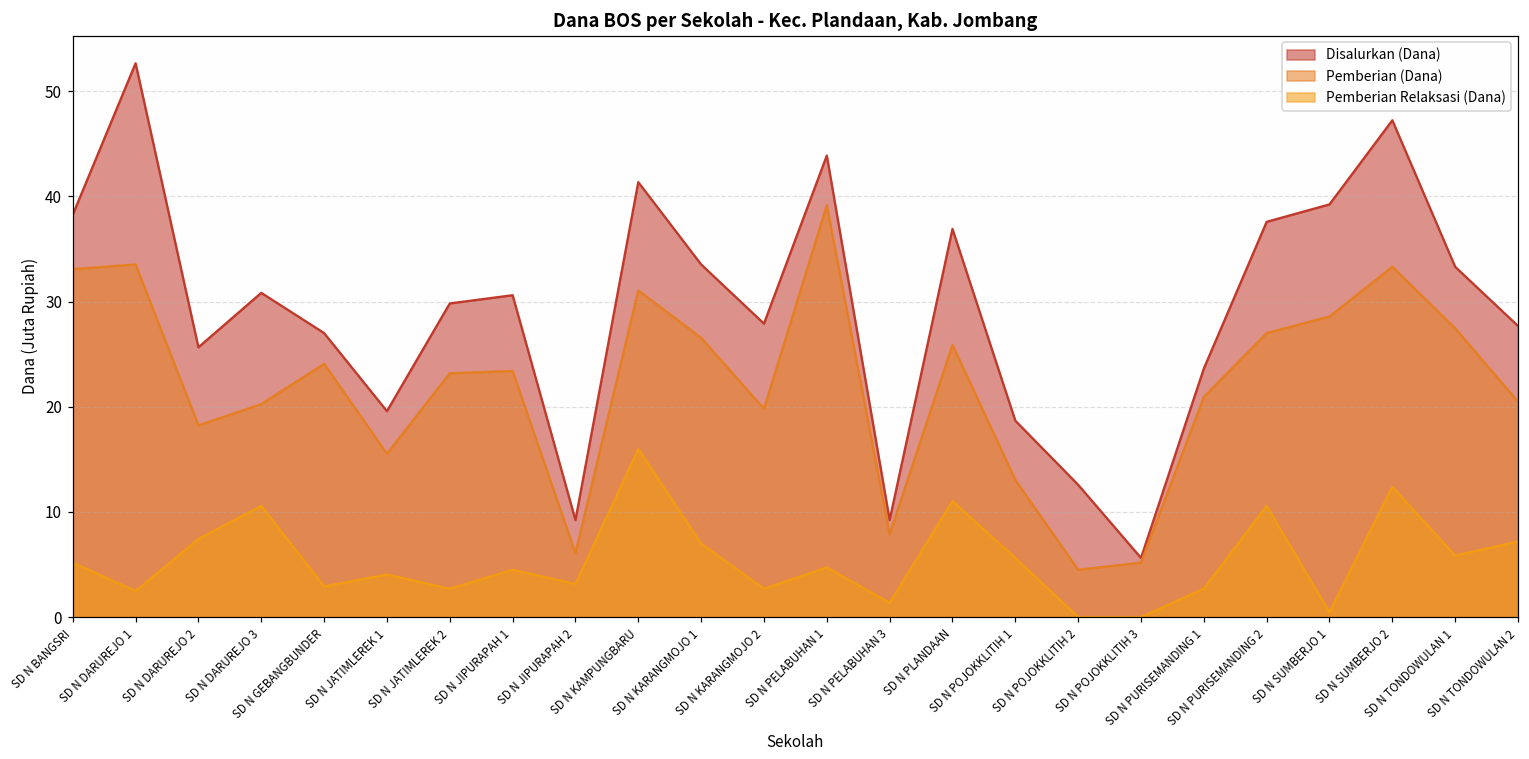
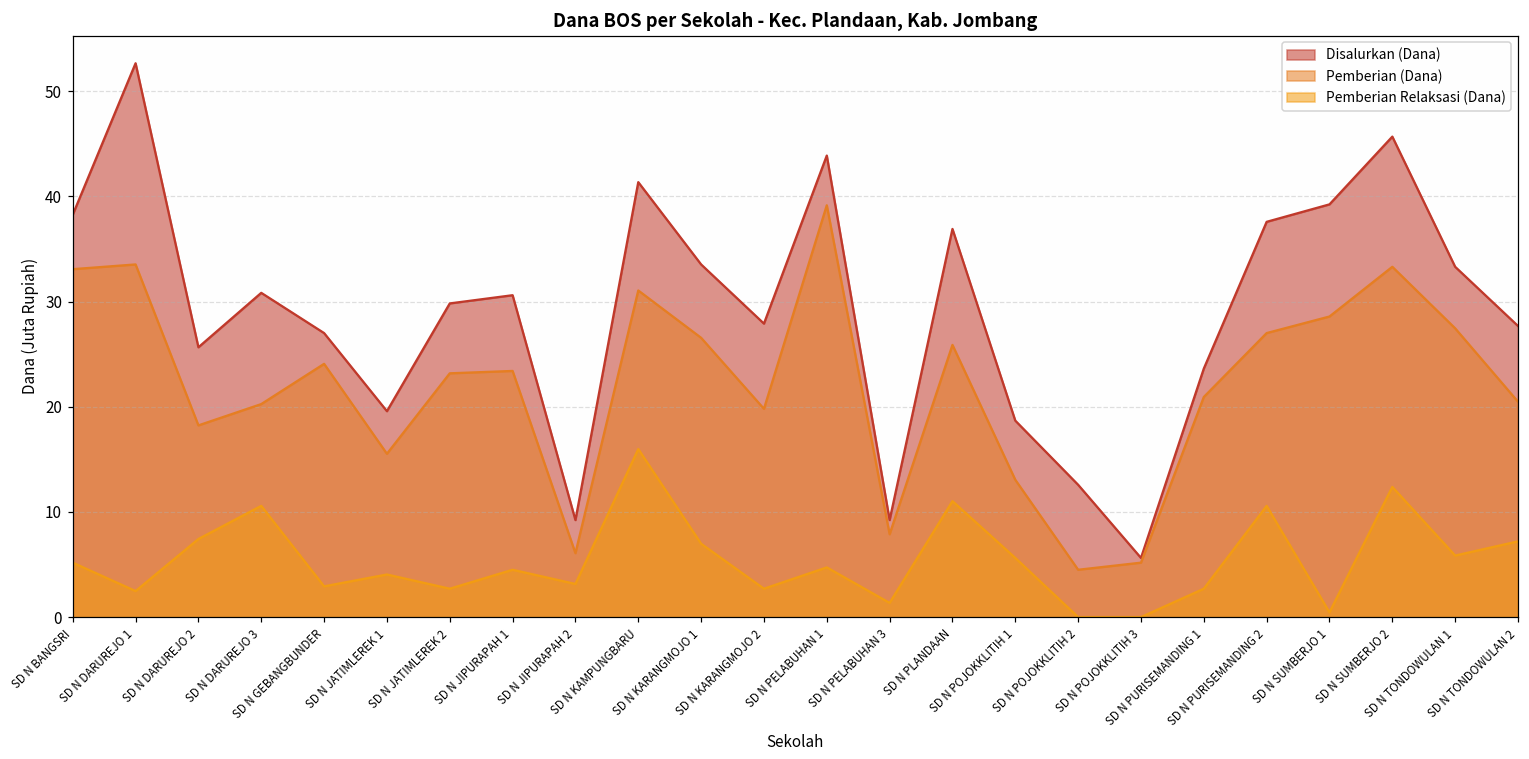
Disalurkan (Dana), SD N SUMBERJO 2: 47 -> 46
